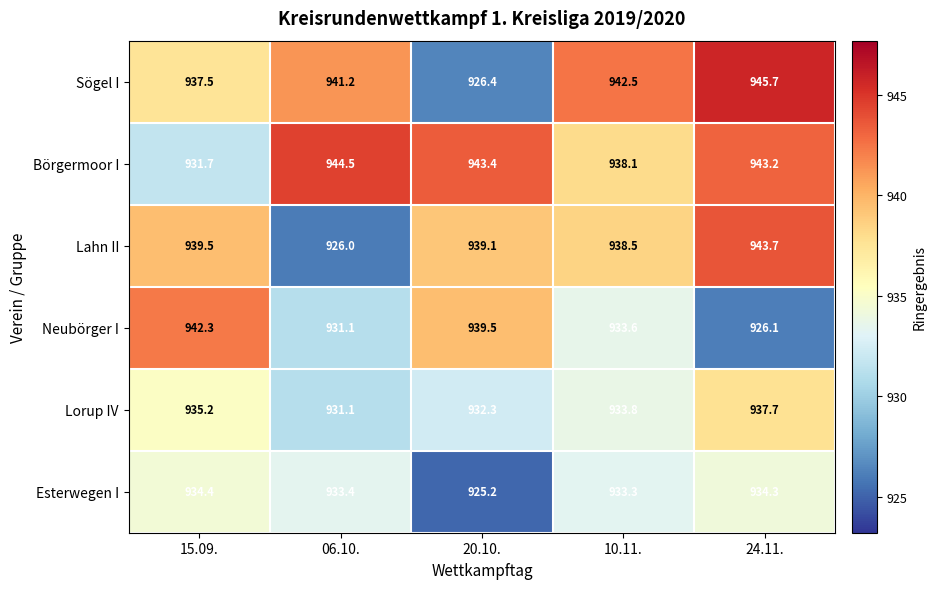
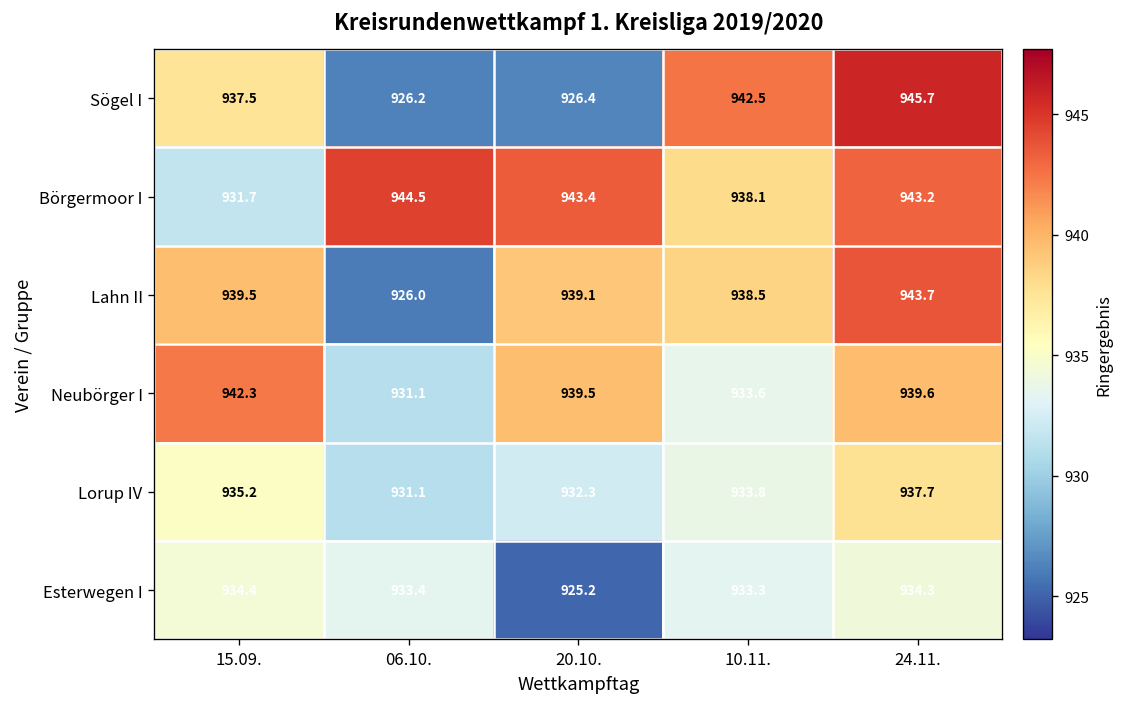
Sögel I, 06.10.: 941.2 -> 926.2
Neubörger I, 24.11.: 926.1 -> 939.6
